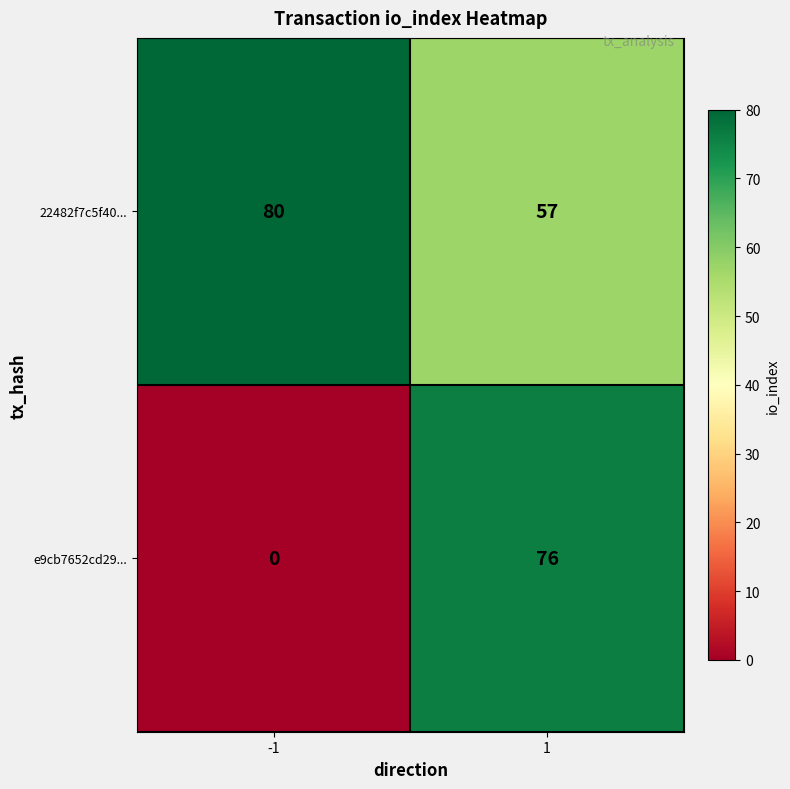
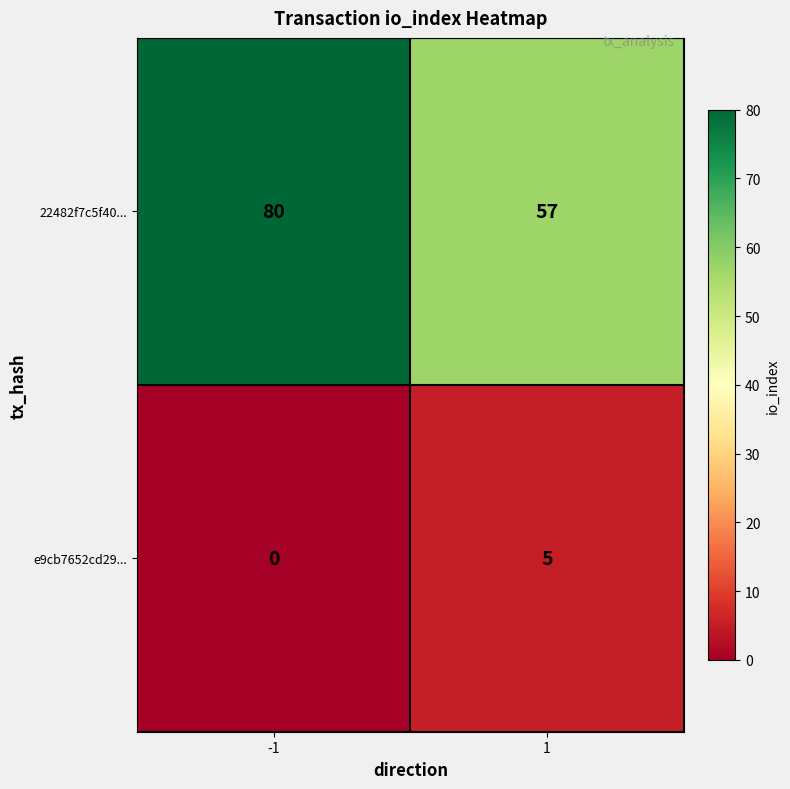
e9cb7652cd29..., 1: 76 -> 5
